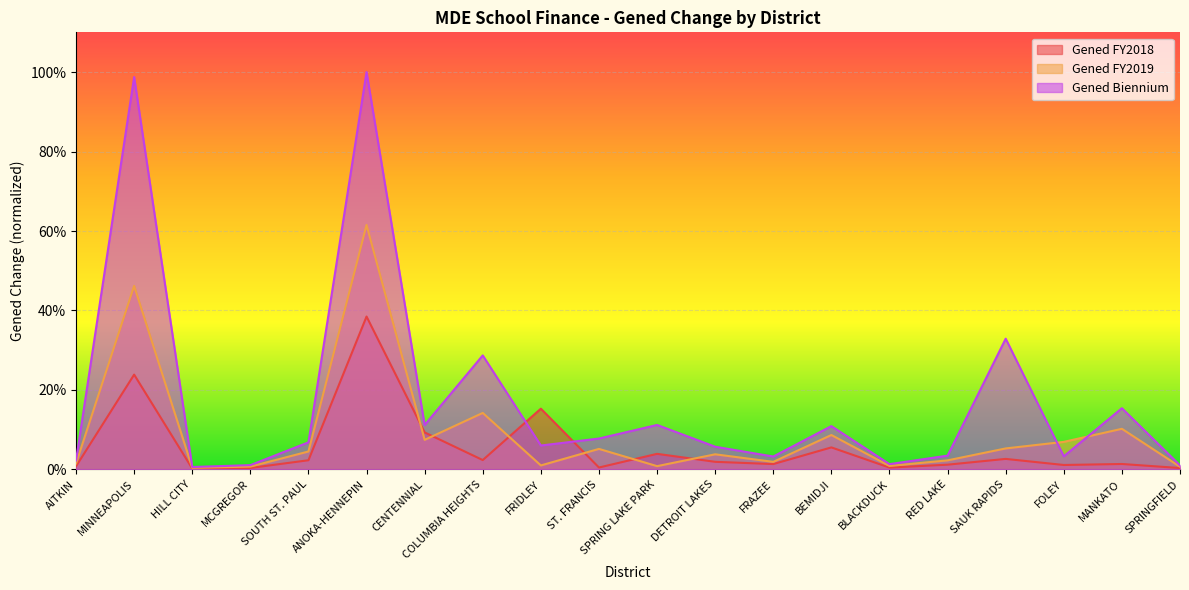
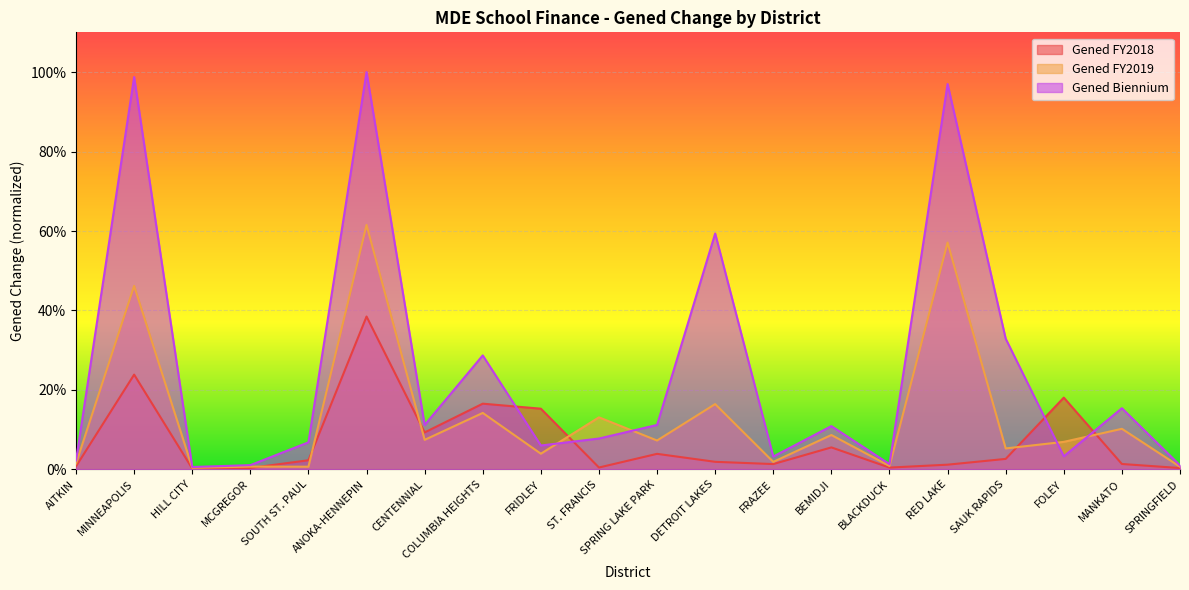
Gened FY2019, SOUTH ST. PAUL: 5% -> 1%
Gened FY2018, COLUMBIA HEIGHTS: 2% -> 17%
Gened FY2019, FRIDLEY: 1% -> 4%
Gened FY2019, ST. FRANCIS: 5% -> 13%
Gened FY2019, SPRING LAKE PARK: 1% -> 7%
Gened FY2019, DETROIT LAKES: 4% -> 16%
Gened Biennium, DETROIT LAKES: 6% -> 59%
Gened FY2019, RED LAKE: 2% -> 57%
Gened Biennium, RED LAKE: 3% -> 97%
Gened FY2018, FOLEY: 1% -> 18%
